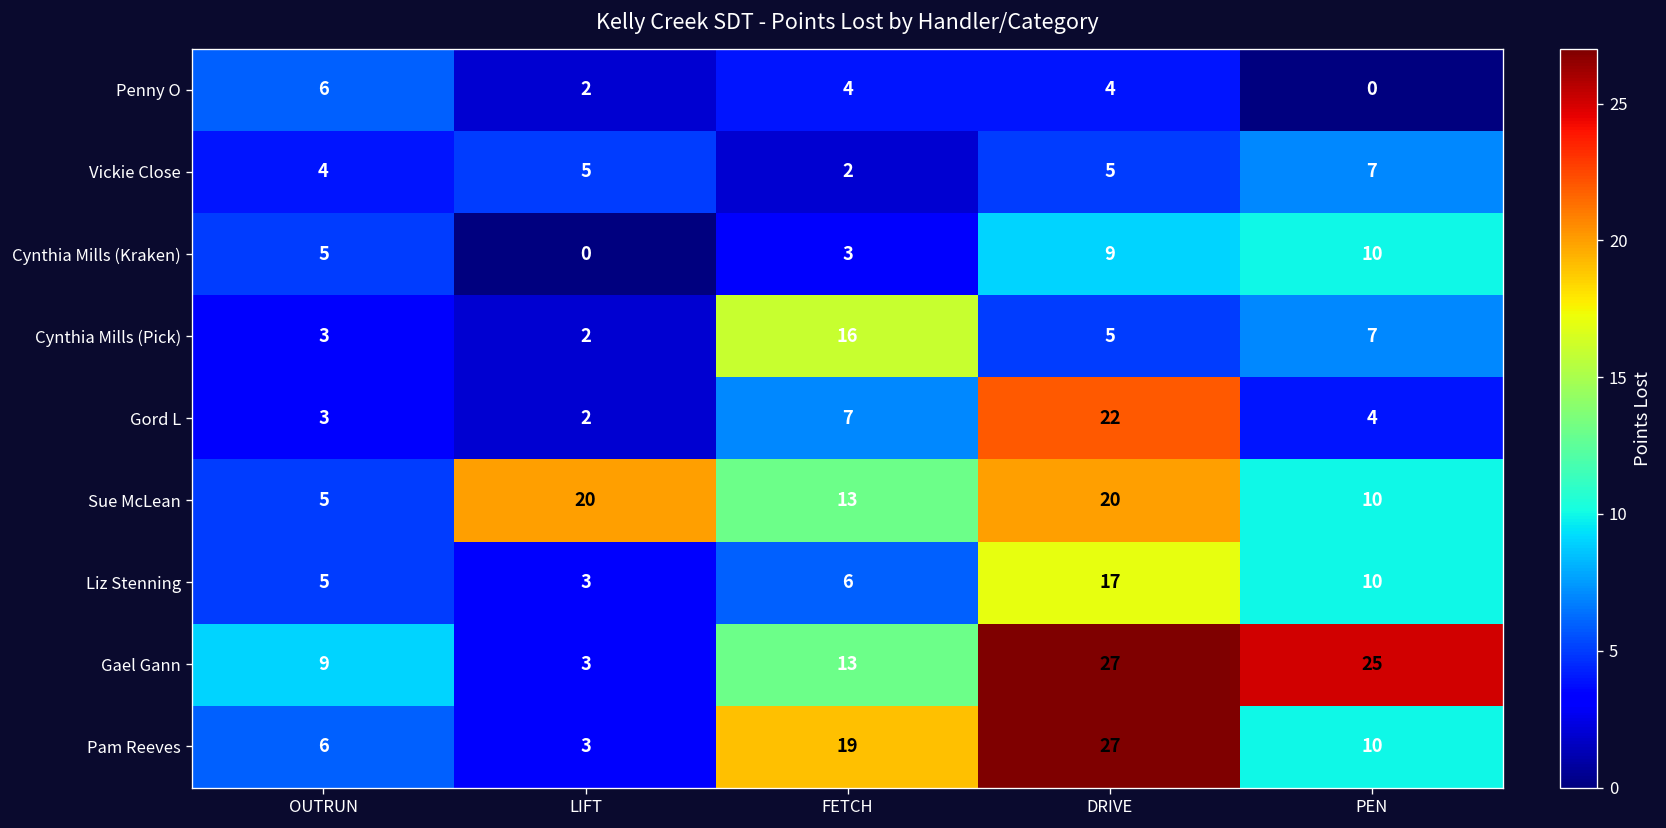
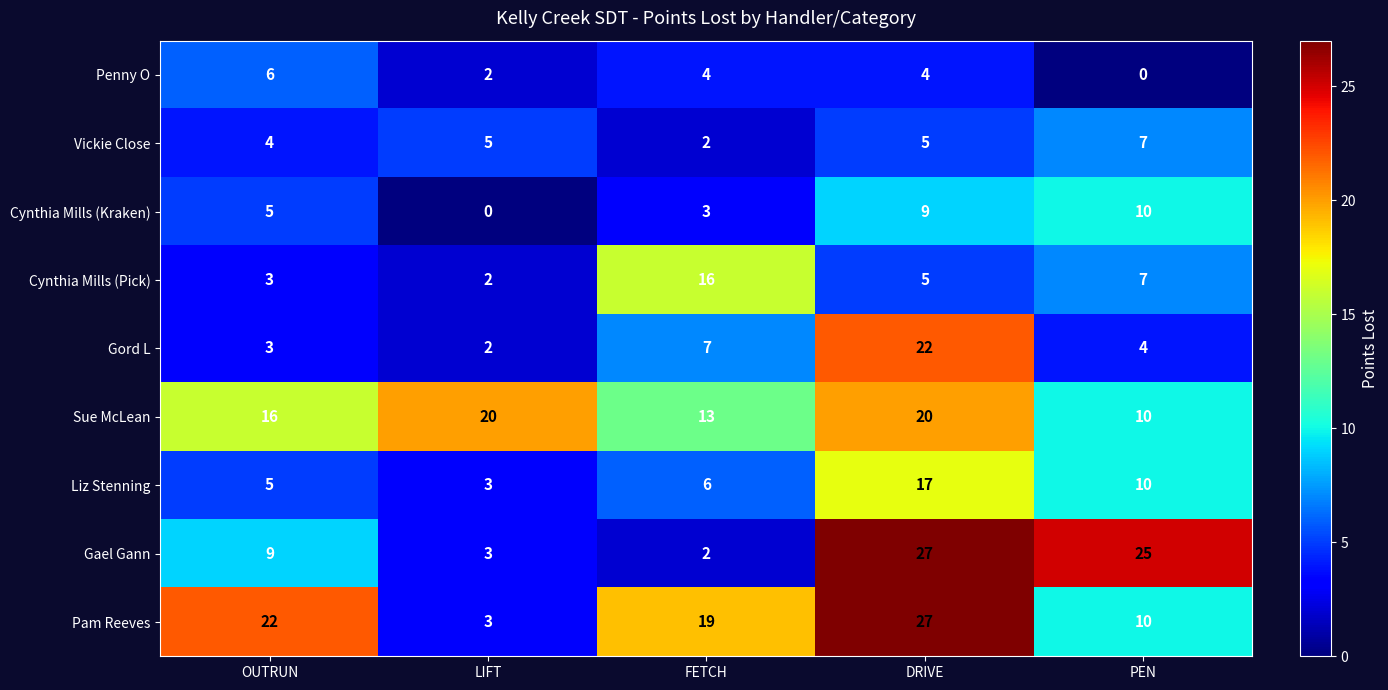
Sue McLean, OUTRUN: 5 -> 16
Gael Gann, FETCH: 13 -> 2
Pam Reeves, OUTRUN: 6 -> 22
